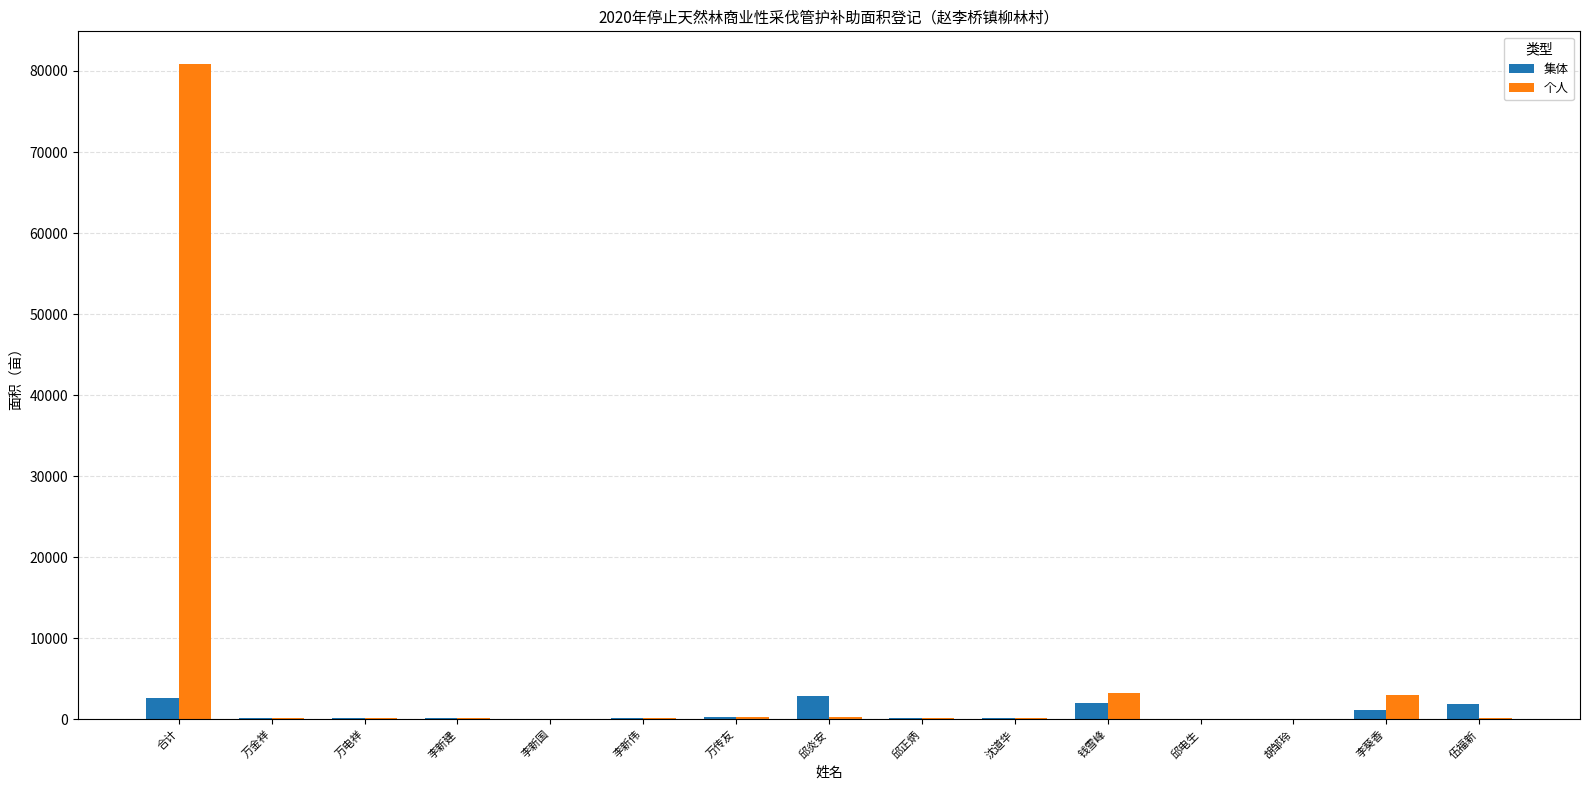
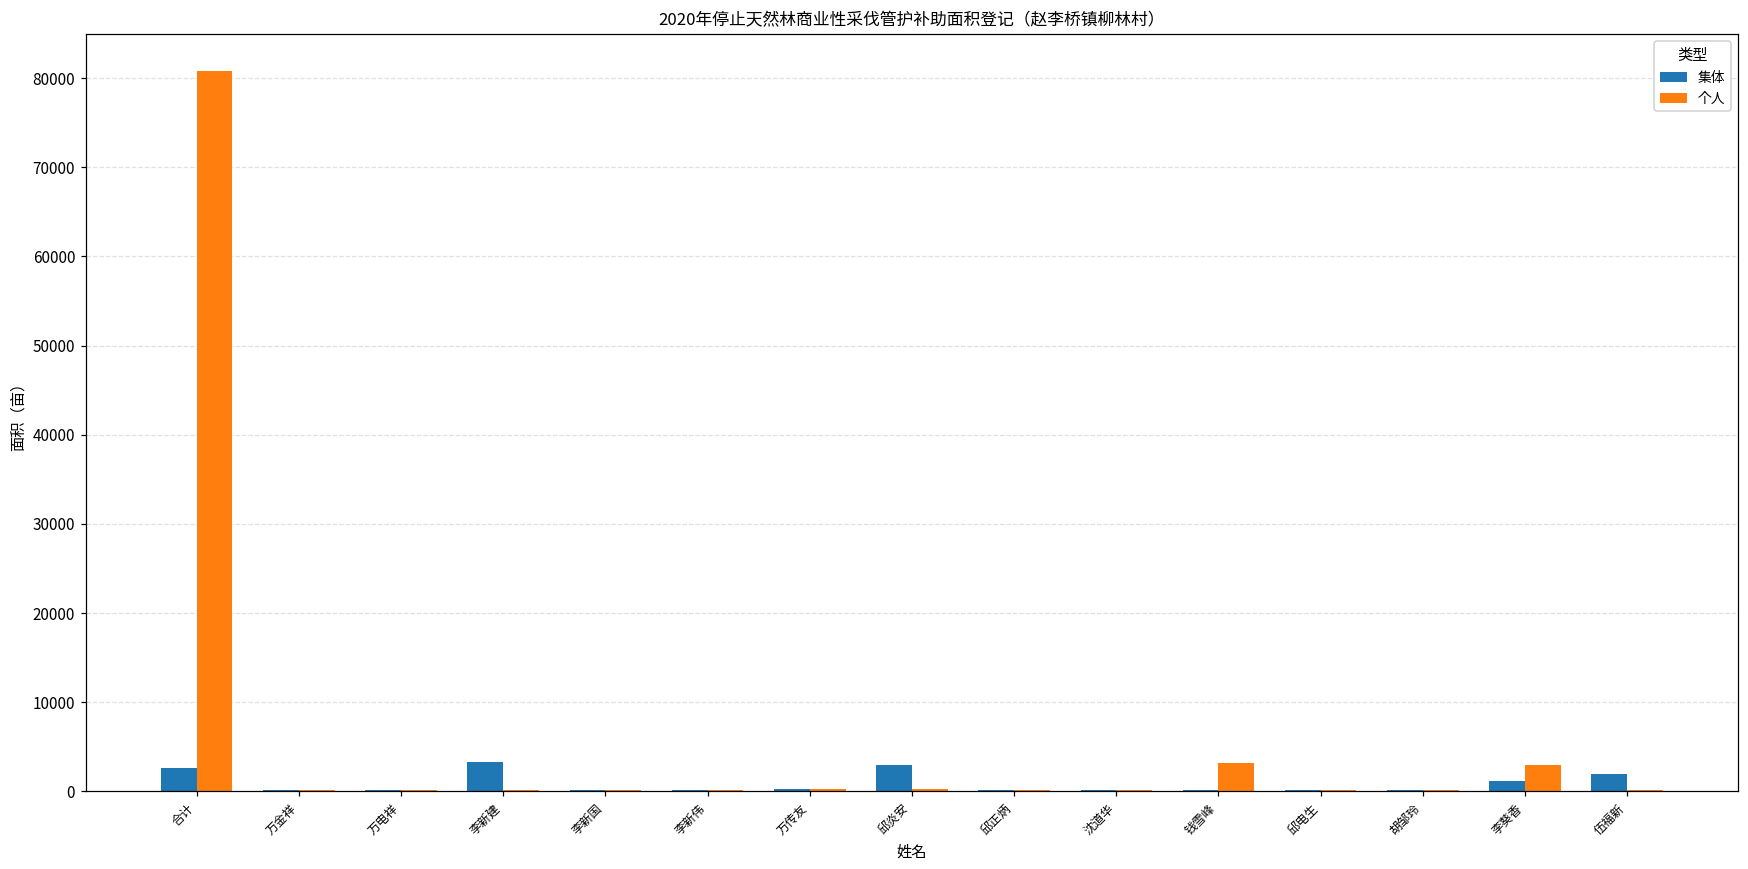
集体, 李新建: 0 -> 3000
集体, 钱雪峰: 2000 -> 0
